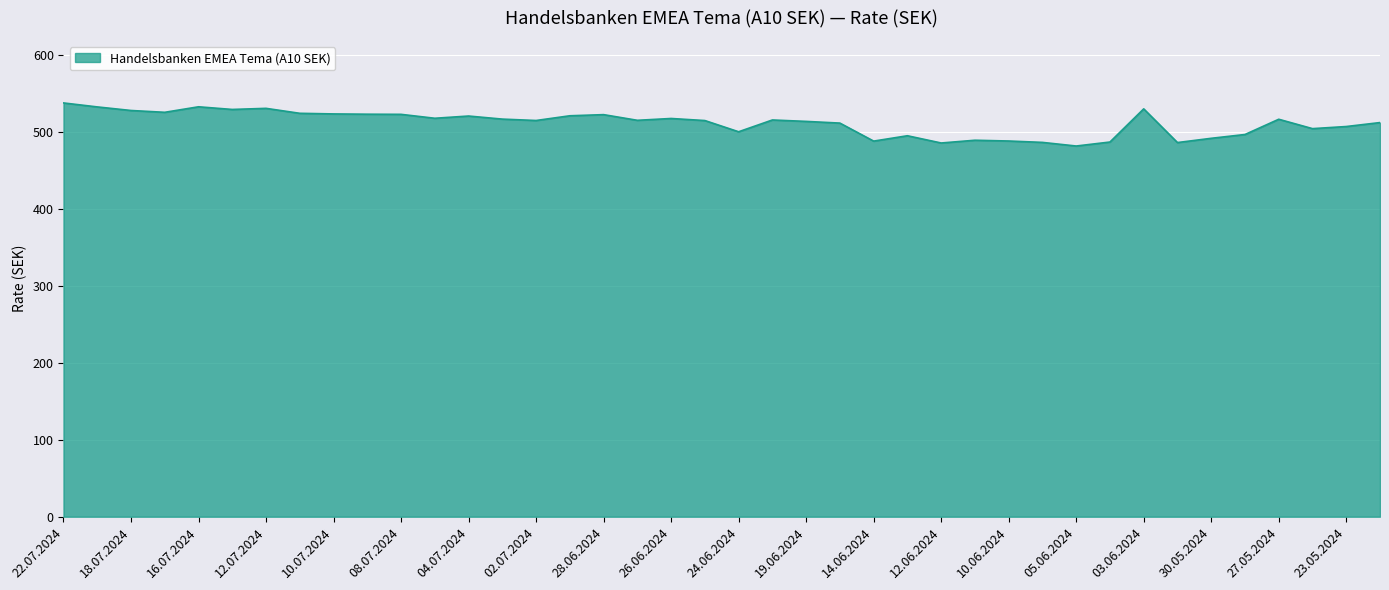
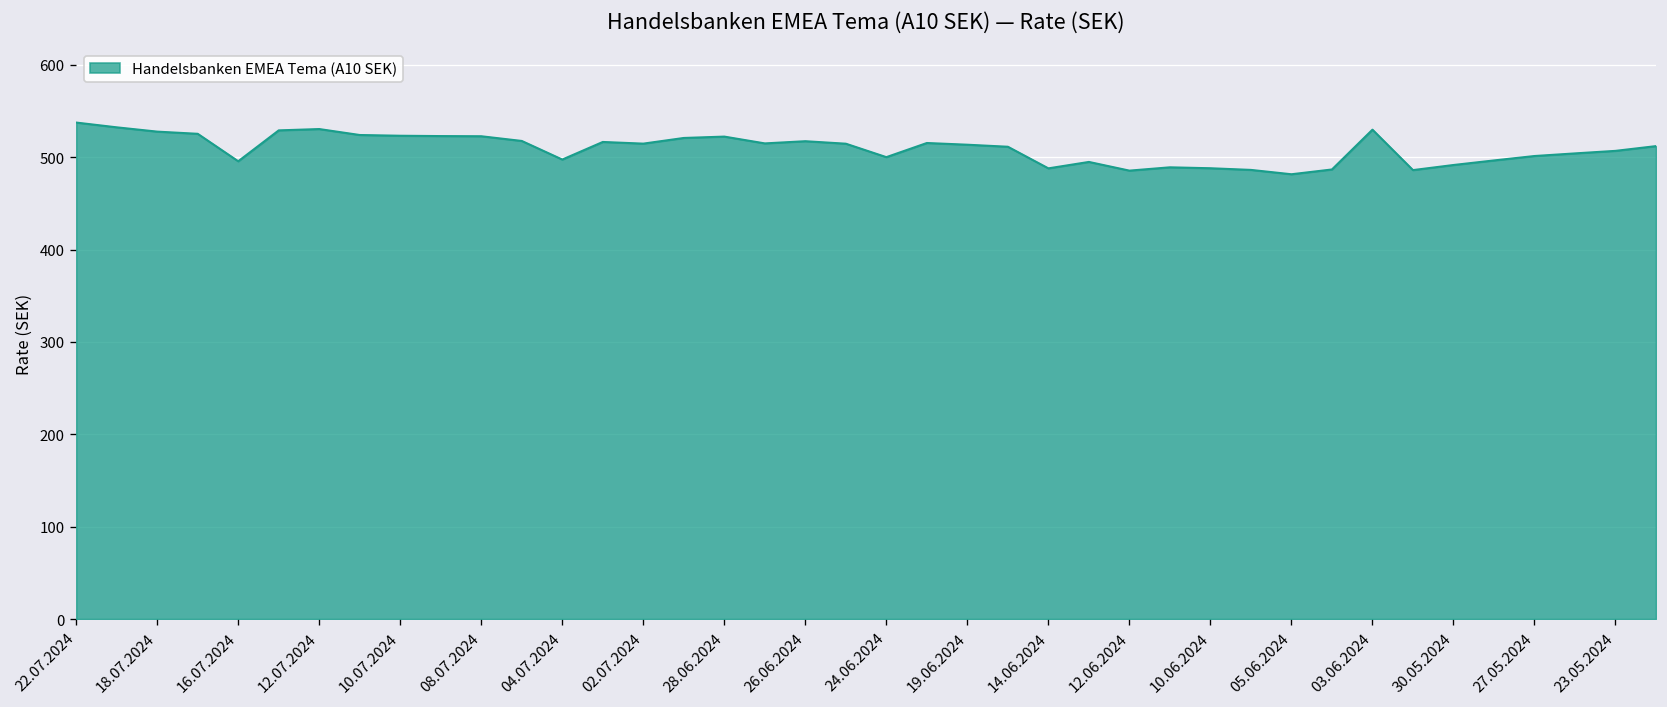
16.07.2024: 530 -> 500
04.07.2024: 520 -> 500
27.05.2024: 520 -> 500
